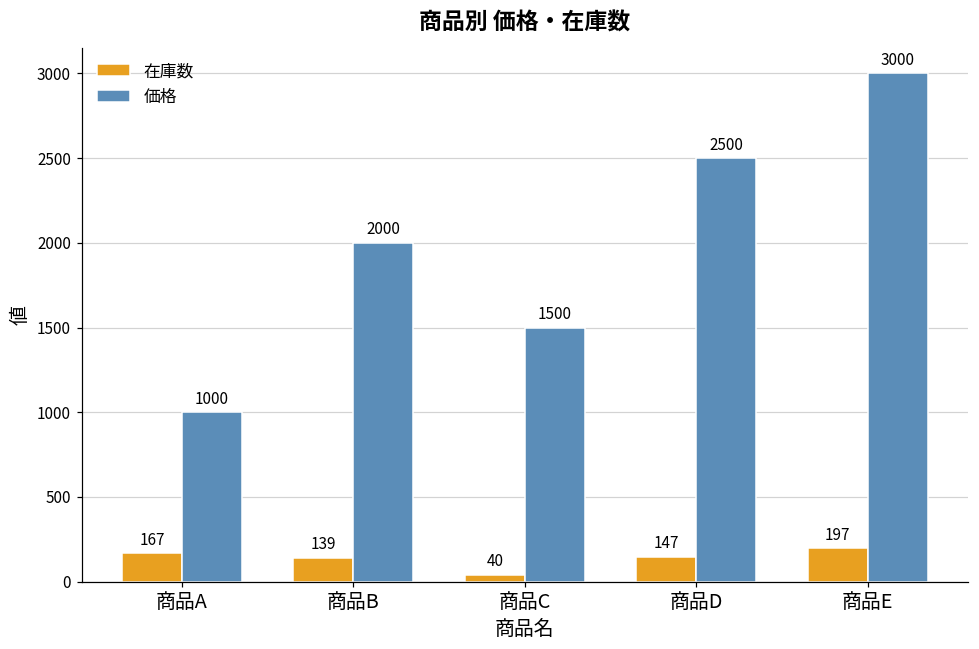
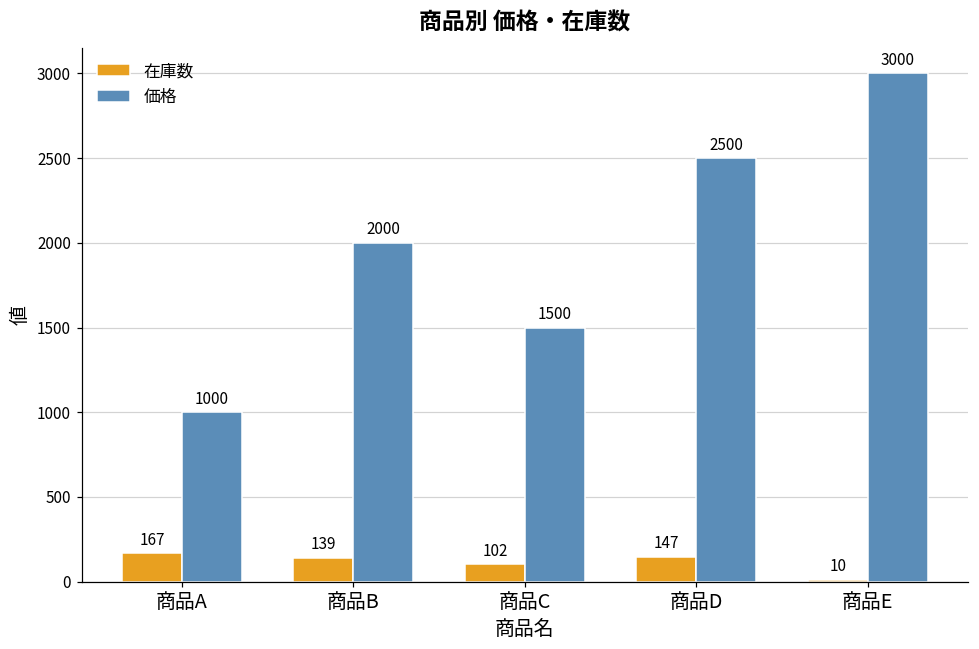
在庫数, 商品C: 40 -> 102
在庫数, 商品E: 197 -> 10
